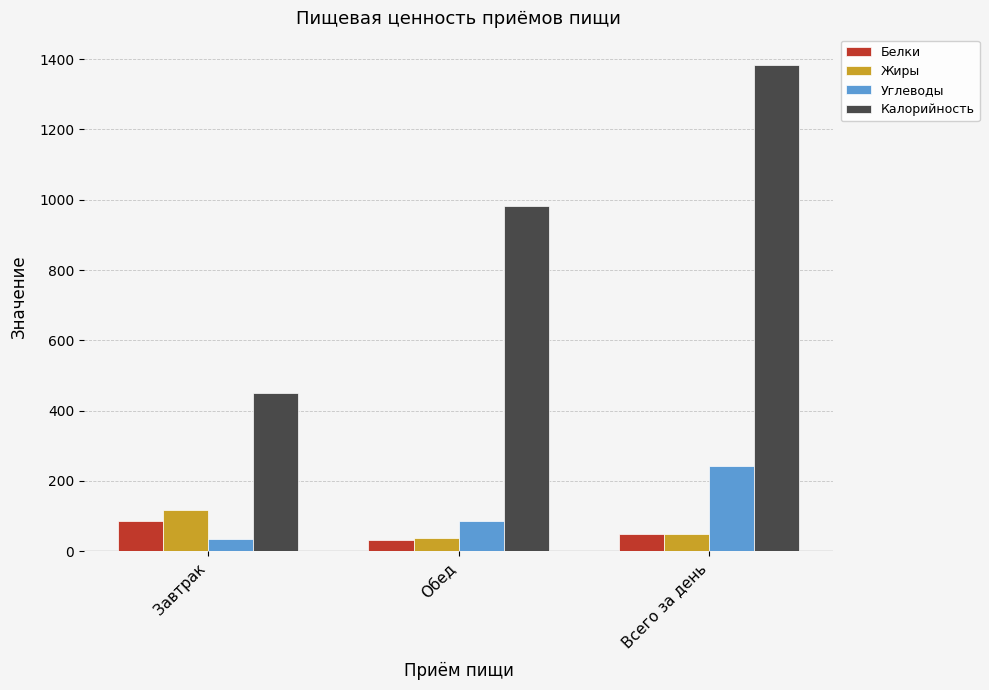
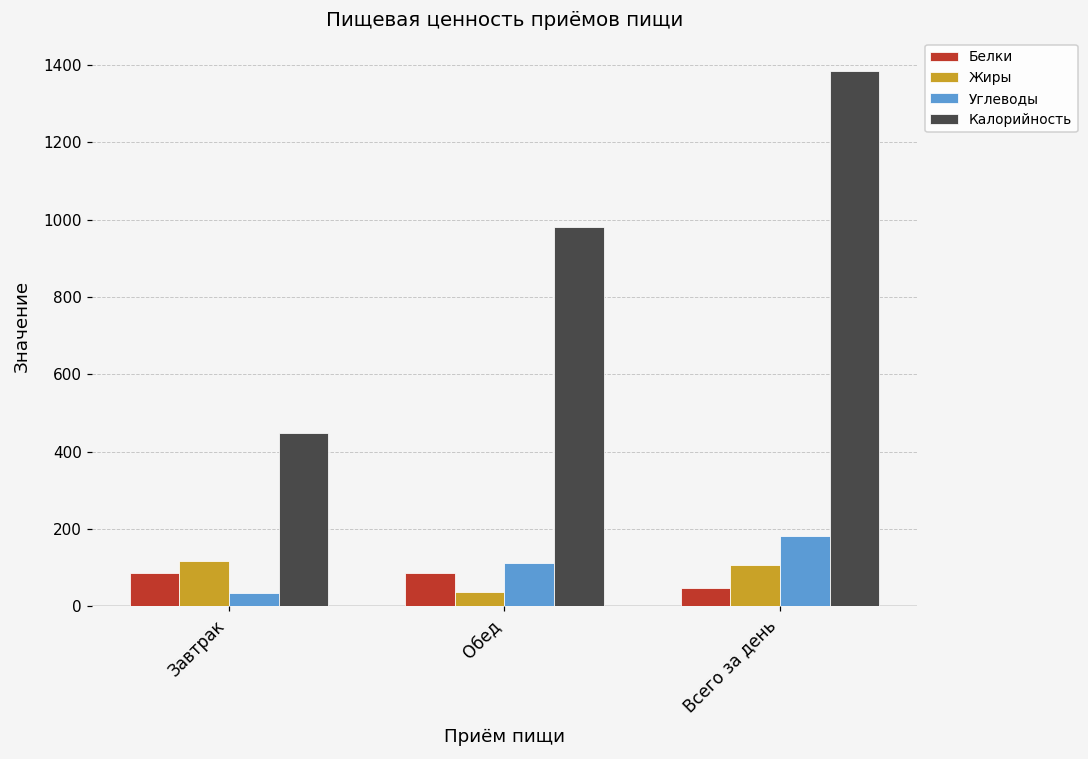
Белки, Обед: 30 -> 90
Углеводы, Обед: 90 -> 110
Жиры, Всего за день: 50 -> 110
Углеводы, Всего за день: 240 -> 180
